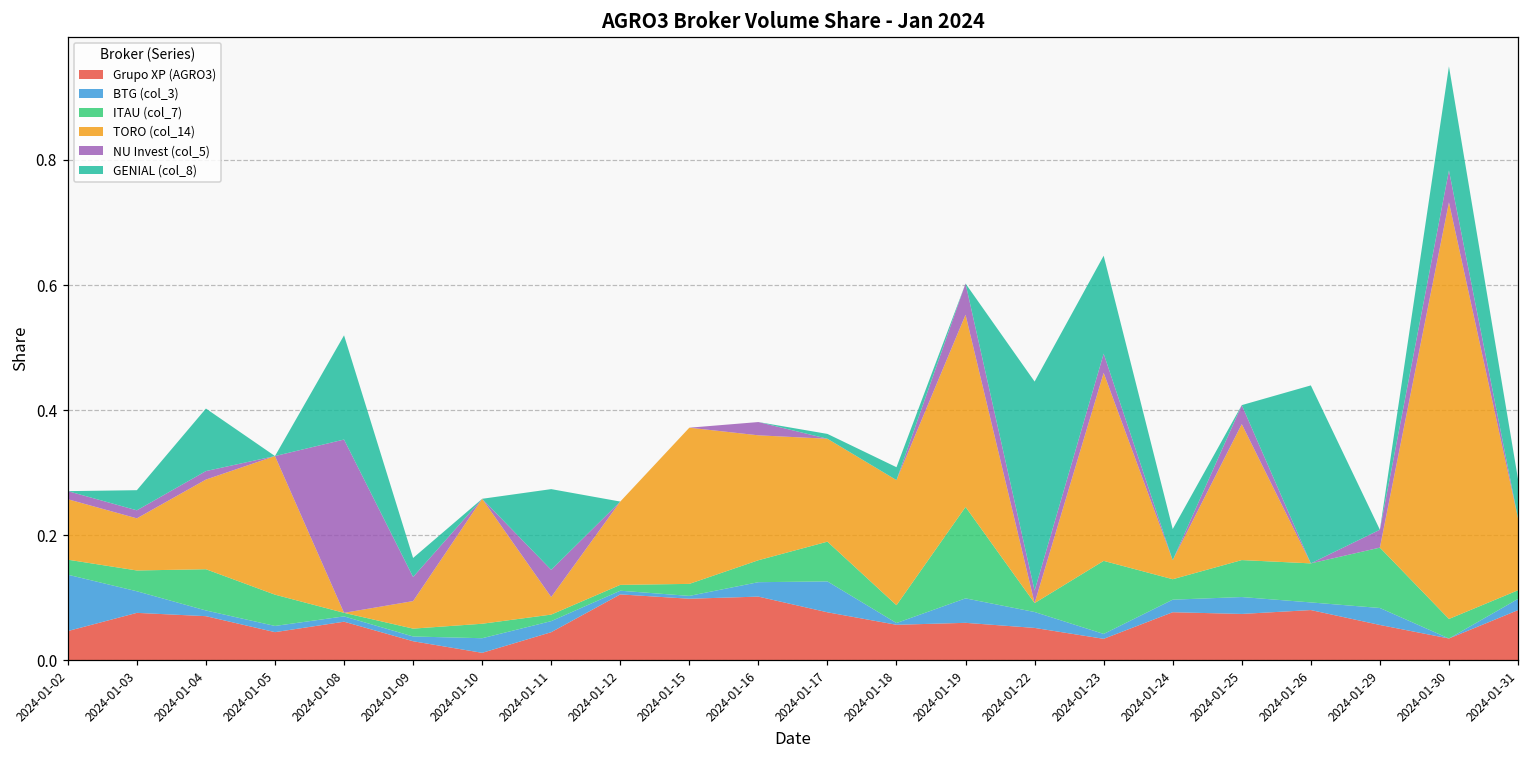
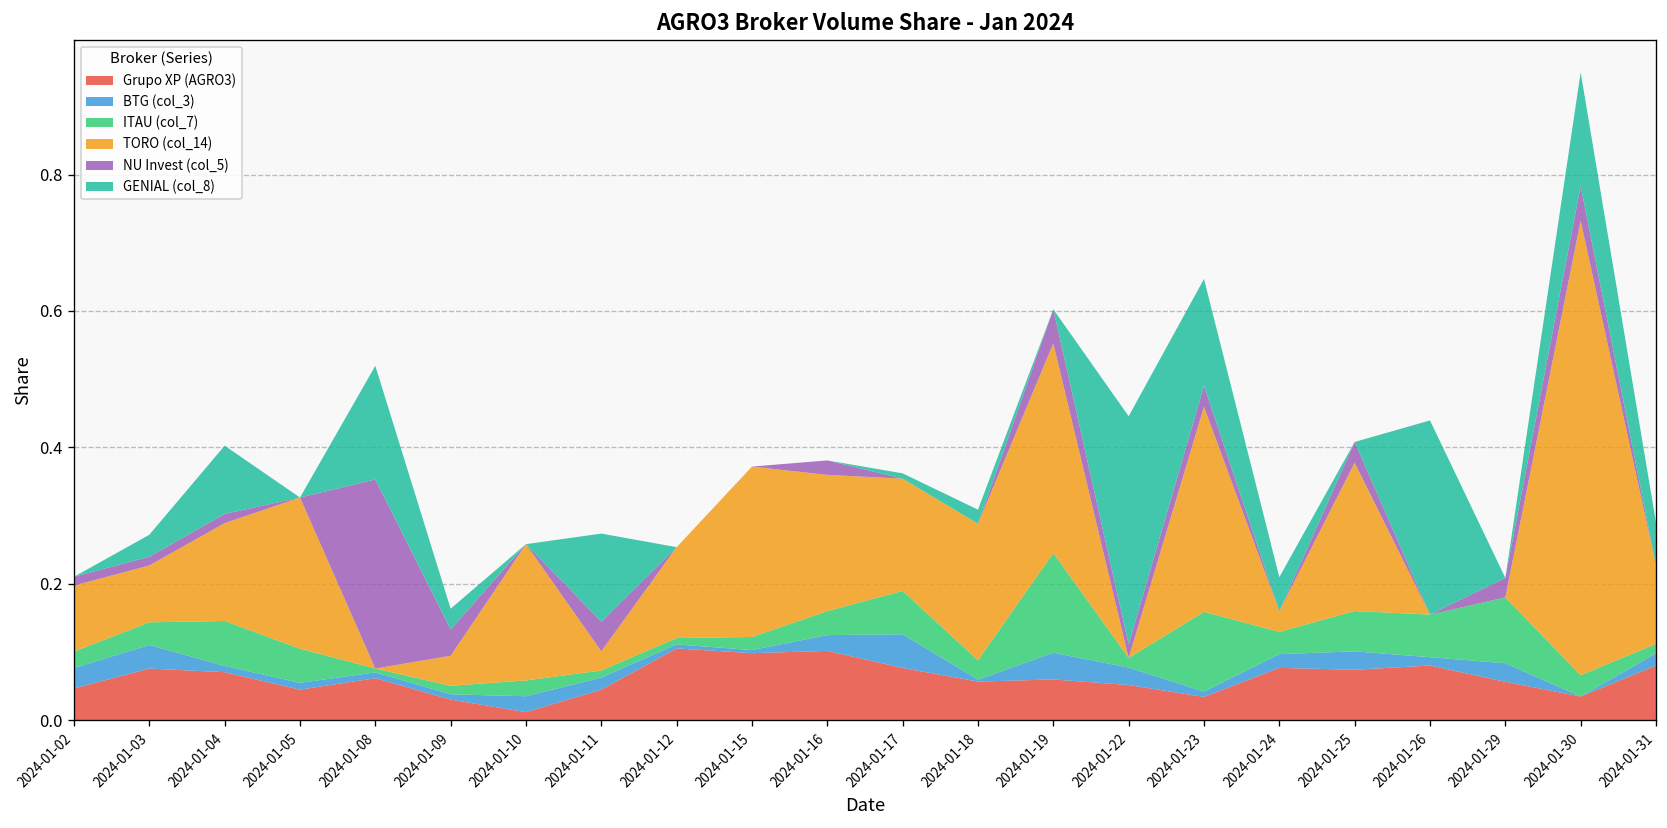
BTG (col_3), 2024-01-02: 0.09 -> 0.03
